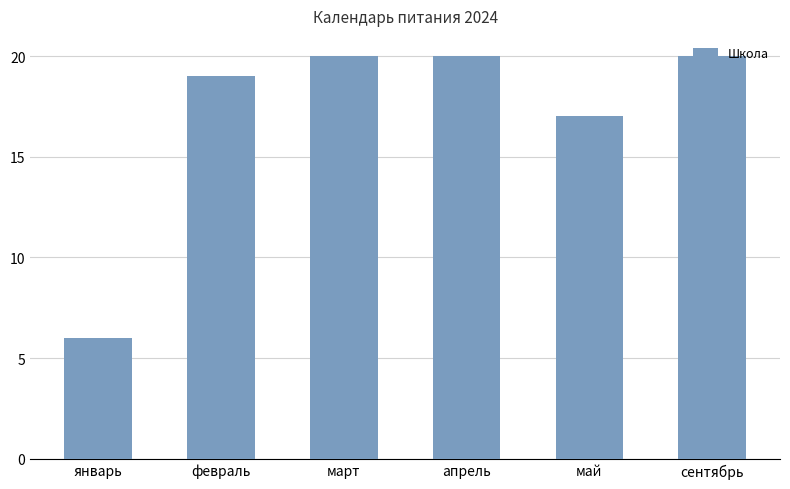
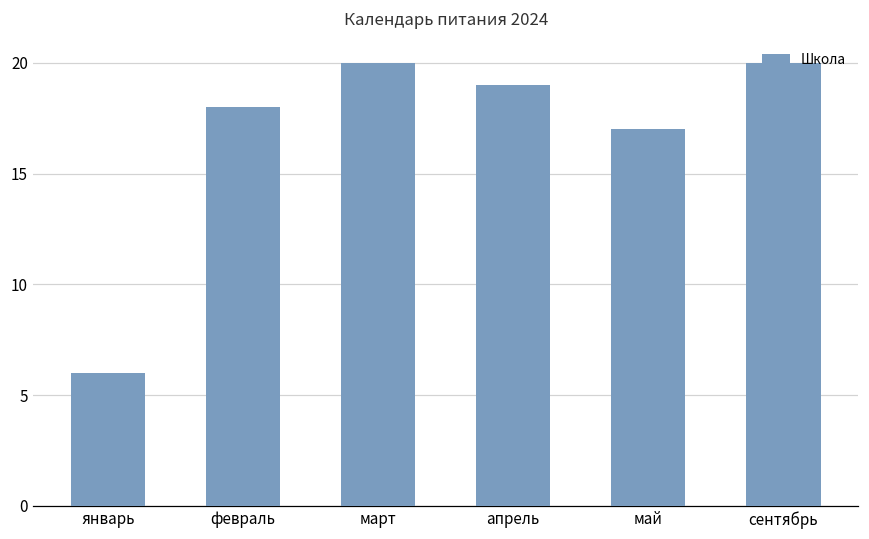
февраль: 19 -> 18
апрель: 20 -> 19
